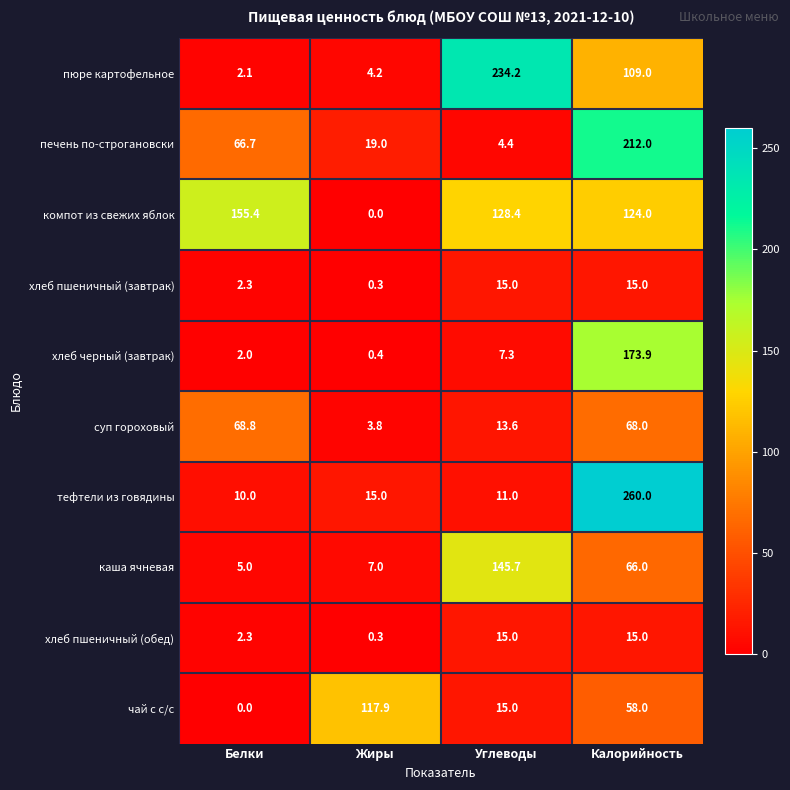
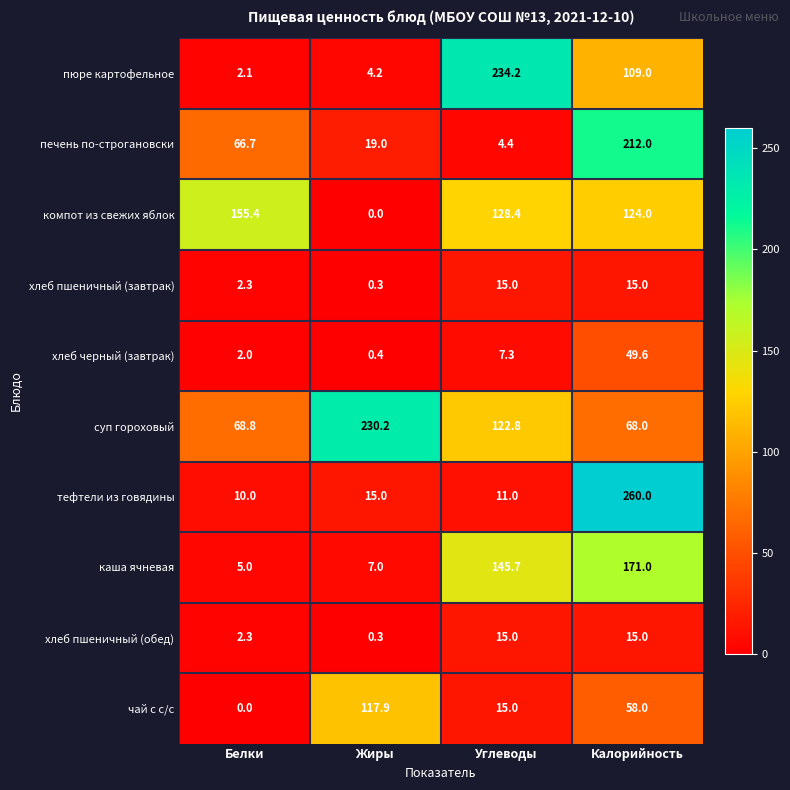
хлеб черный (завтрак), Калорийность: 173.9 -> 49.6
суп гороховый, Жиры: 3.8 -> 230.2
суп гороховый, Углеводы: 13.6 -> 122.8
каша ячневая, Калорийность: 66.0 -> 171.0
